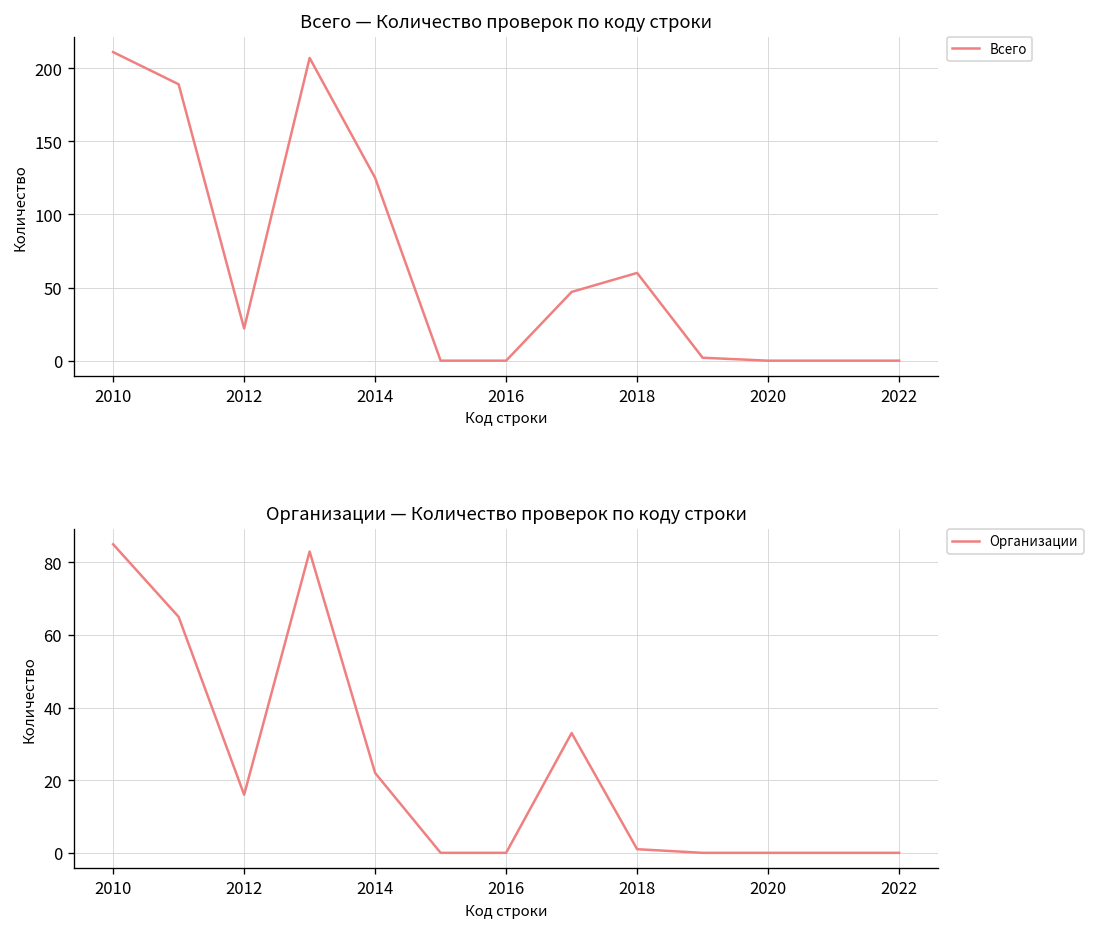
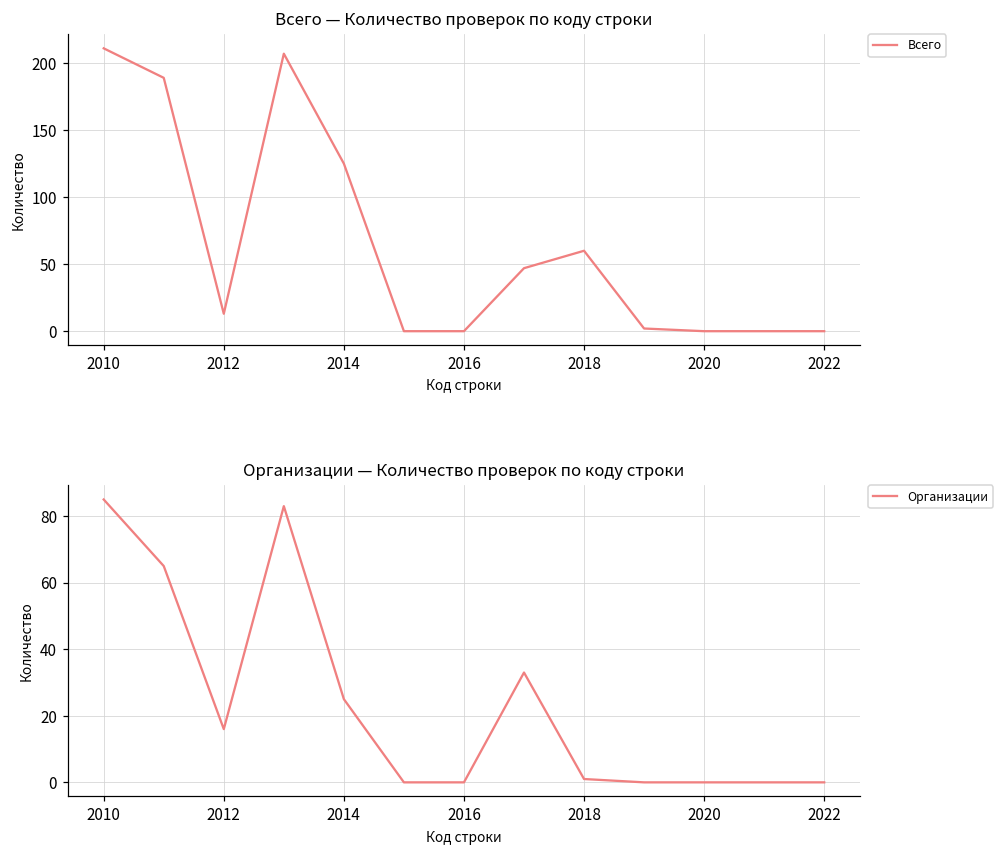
Всего — Количество проверок по коду строки, 2012: 22 -> 13
Организации — Количество проверок по коду строки, 2014: 22 -> 25
